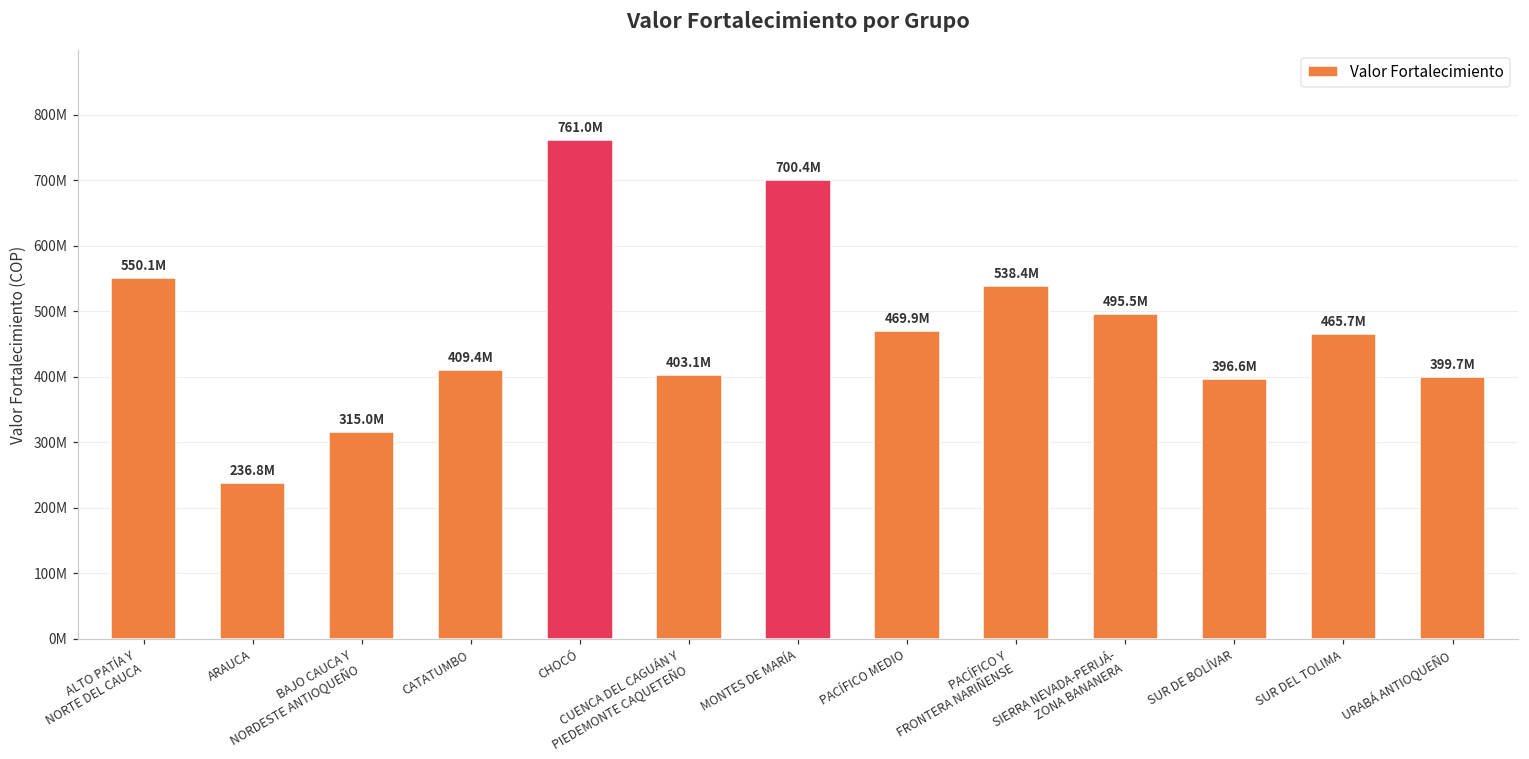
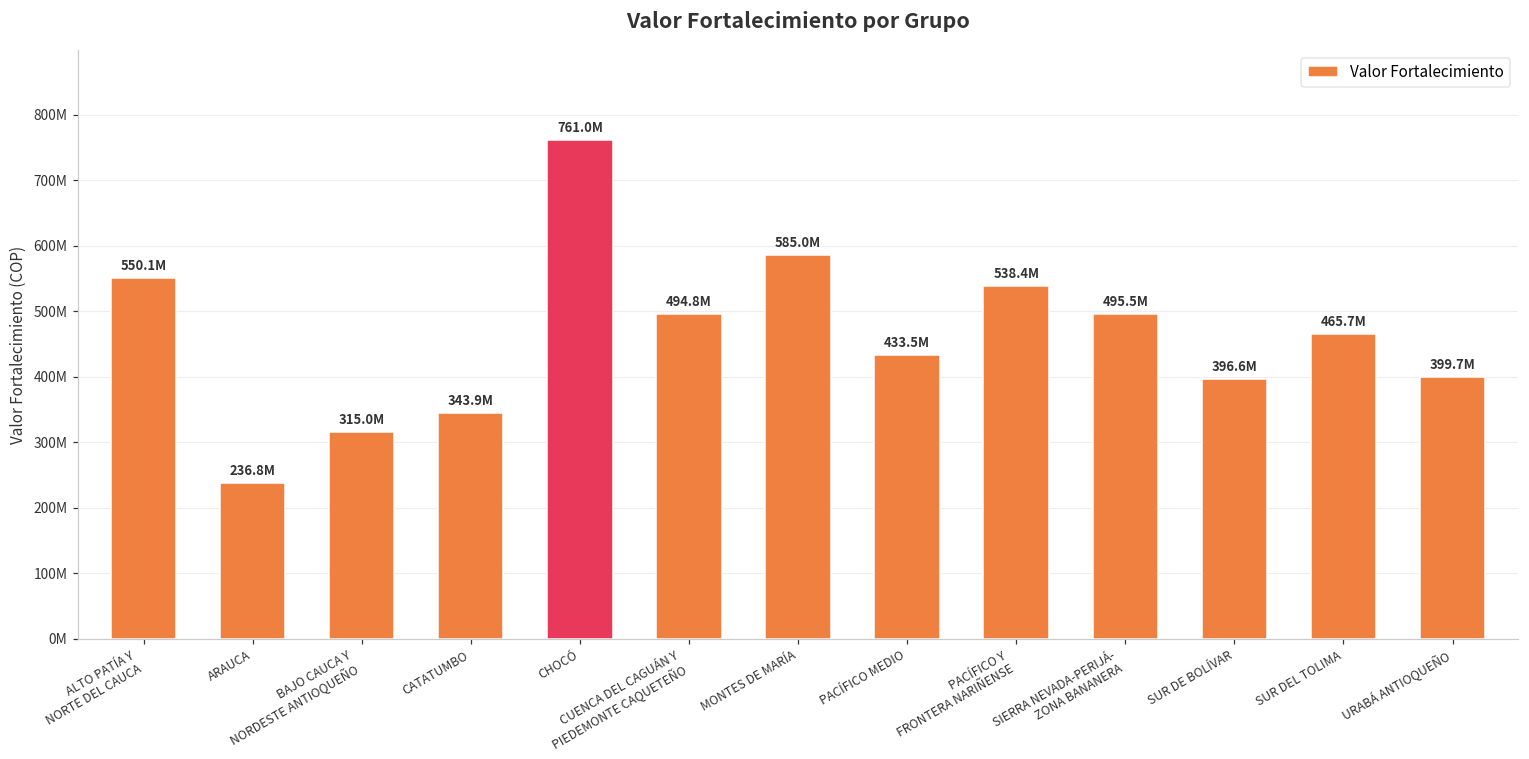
CATATUMBO: 409.4M -> 343.9M
CUENCA DEL CAGUÁN Y PIEDEMONTE CAQUETEÑO: 403.1M -> 494.8M
MONTES DE MARÍA: 700.4M -> 585.0M
PACÍFICO MEDIO: 469.9M -> 433.5M
